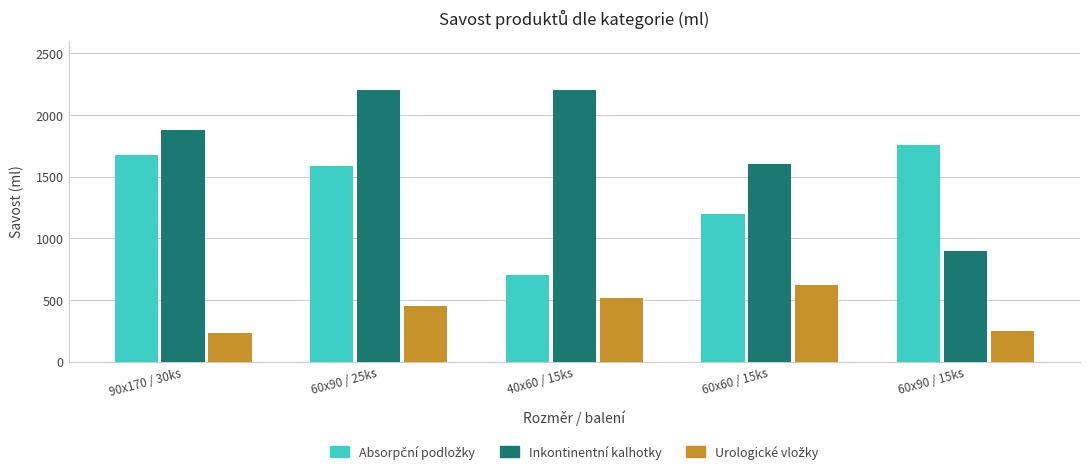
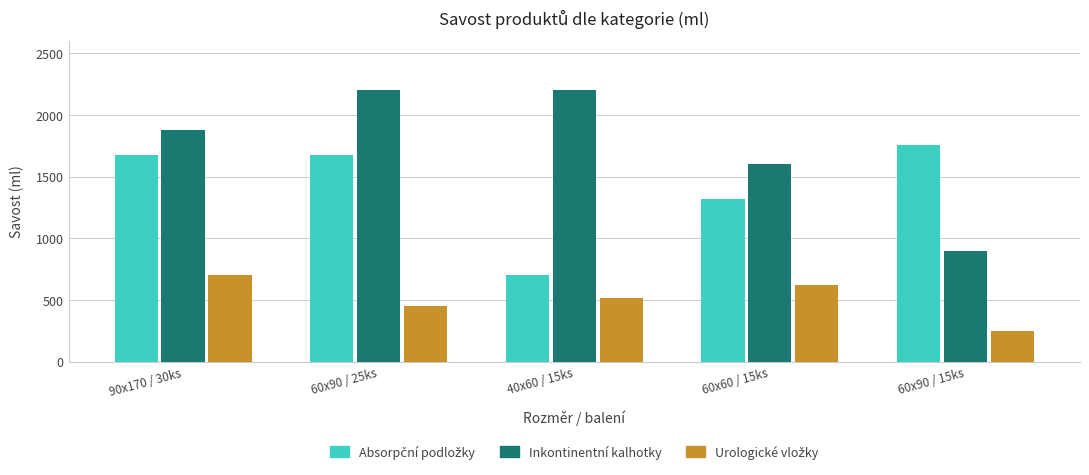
Urologické vložky, 90x170 / 30ks: 240 -> 700
Absorpční podložky, 60x90 / 25ks: 1580 -> 1670
Absorpční podložky, 60x60 / 15ks: 1200 -> 1320
